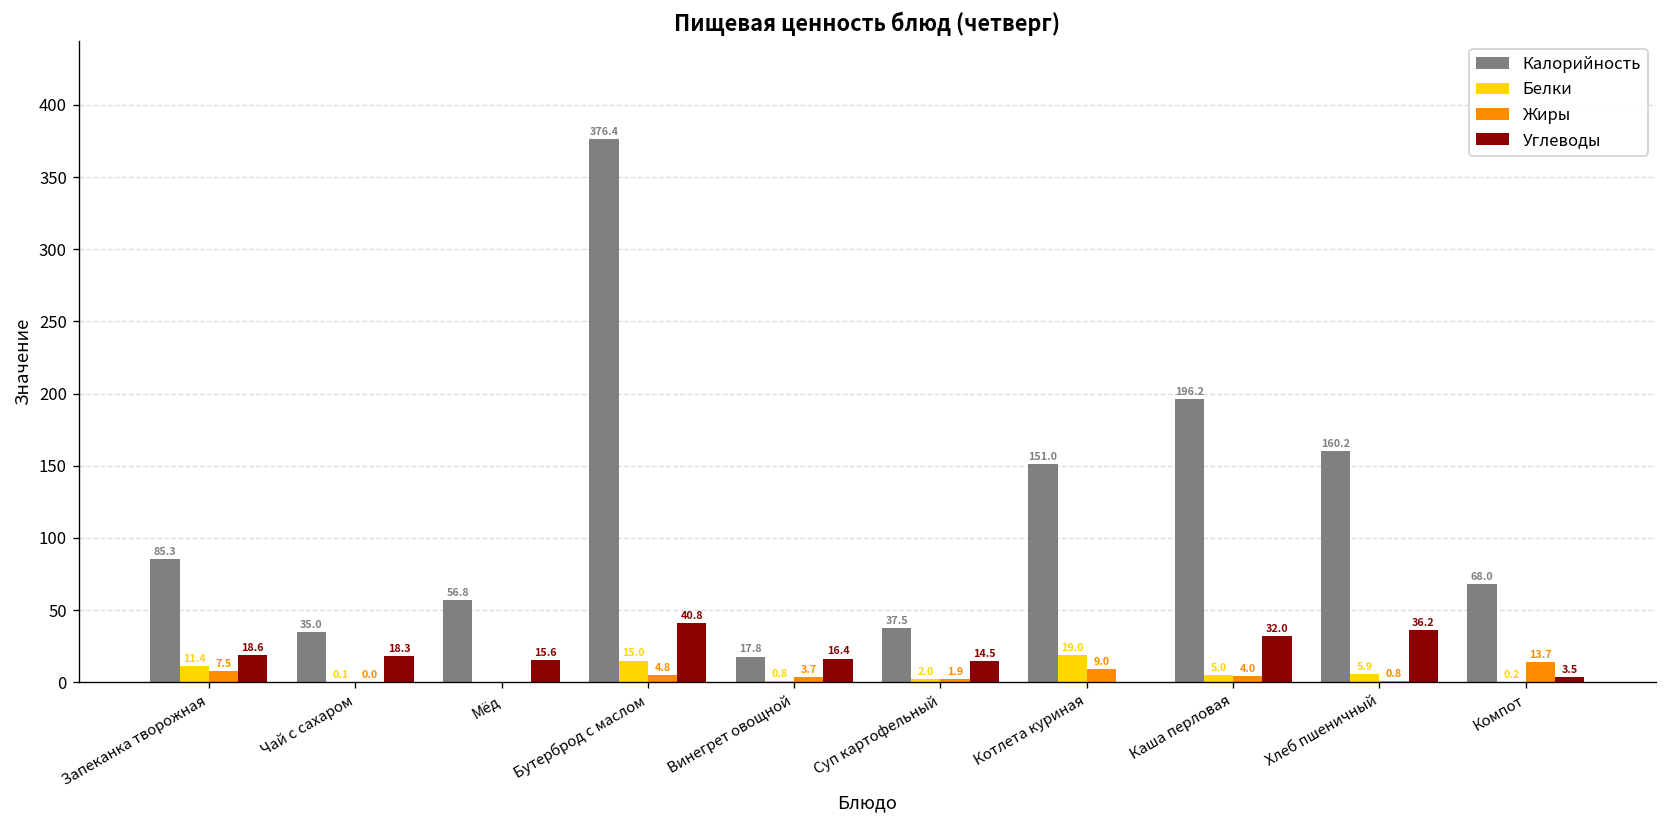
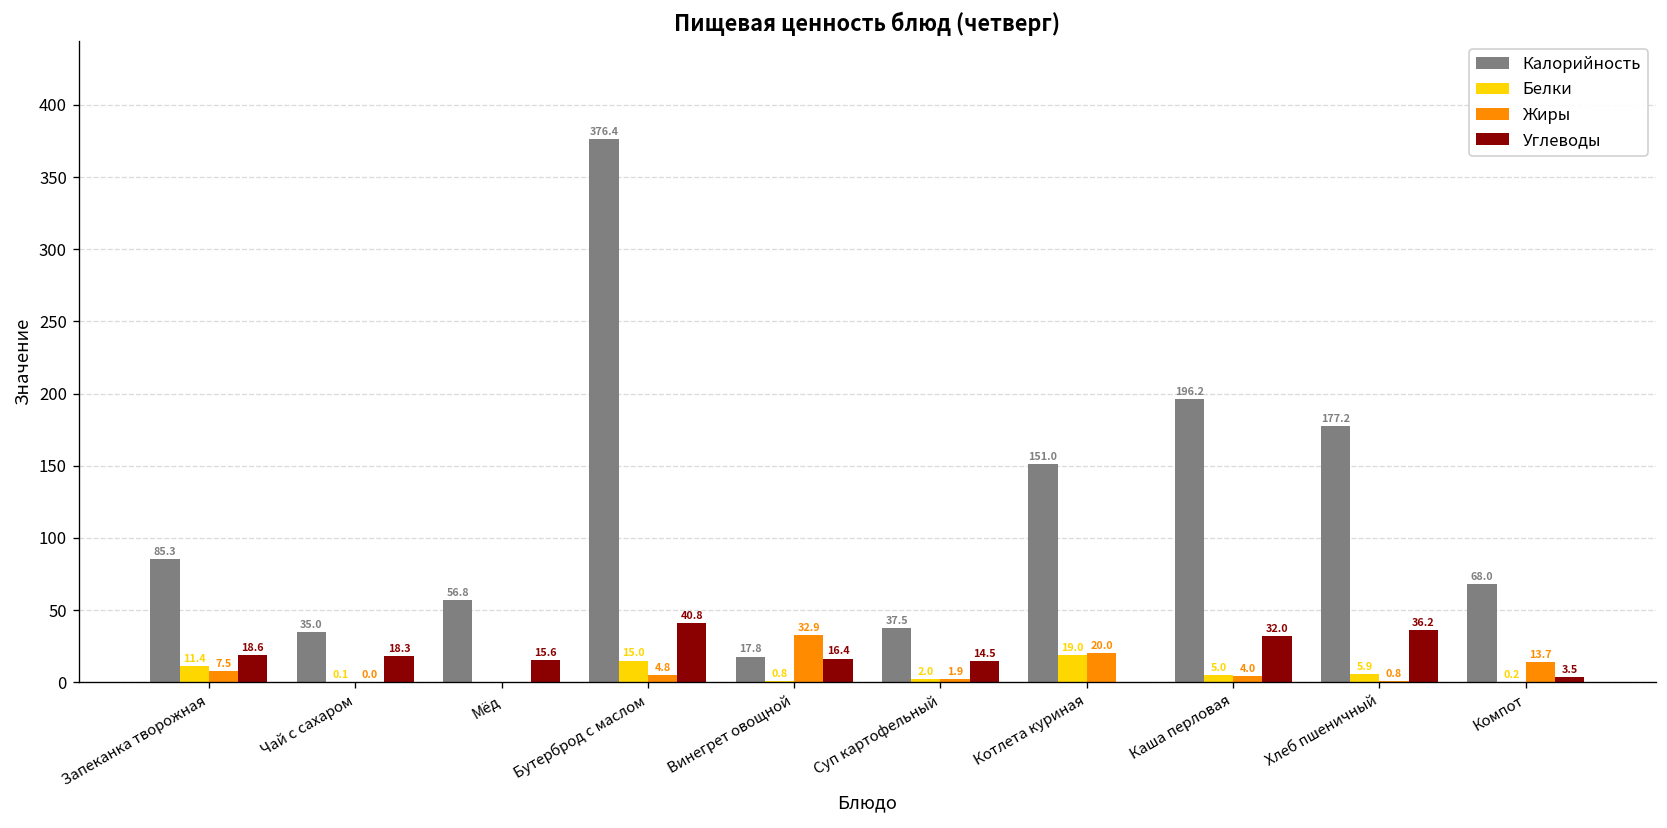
Жиры, Винегрет овощной: 3.7 -> 32.9
Жиры, Котлета куриная: 9.0 -> 20.0
Калорийность, Хлеб пшеничный: 160.2 -> 177.2
